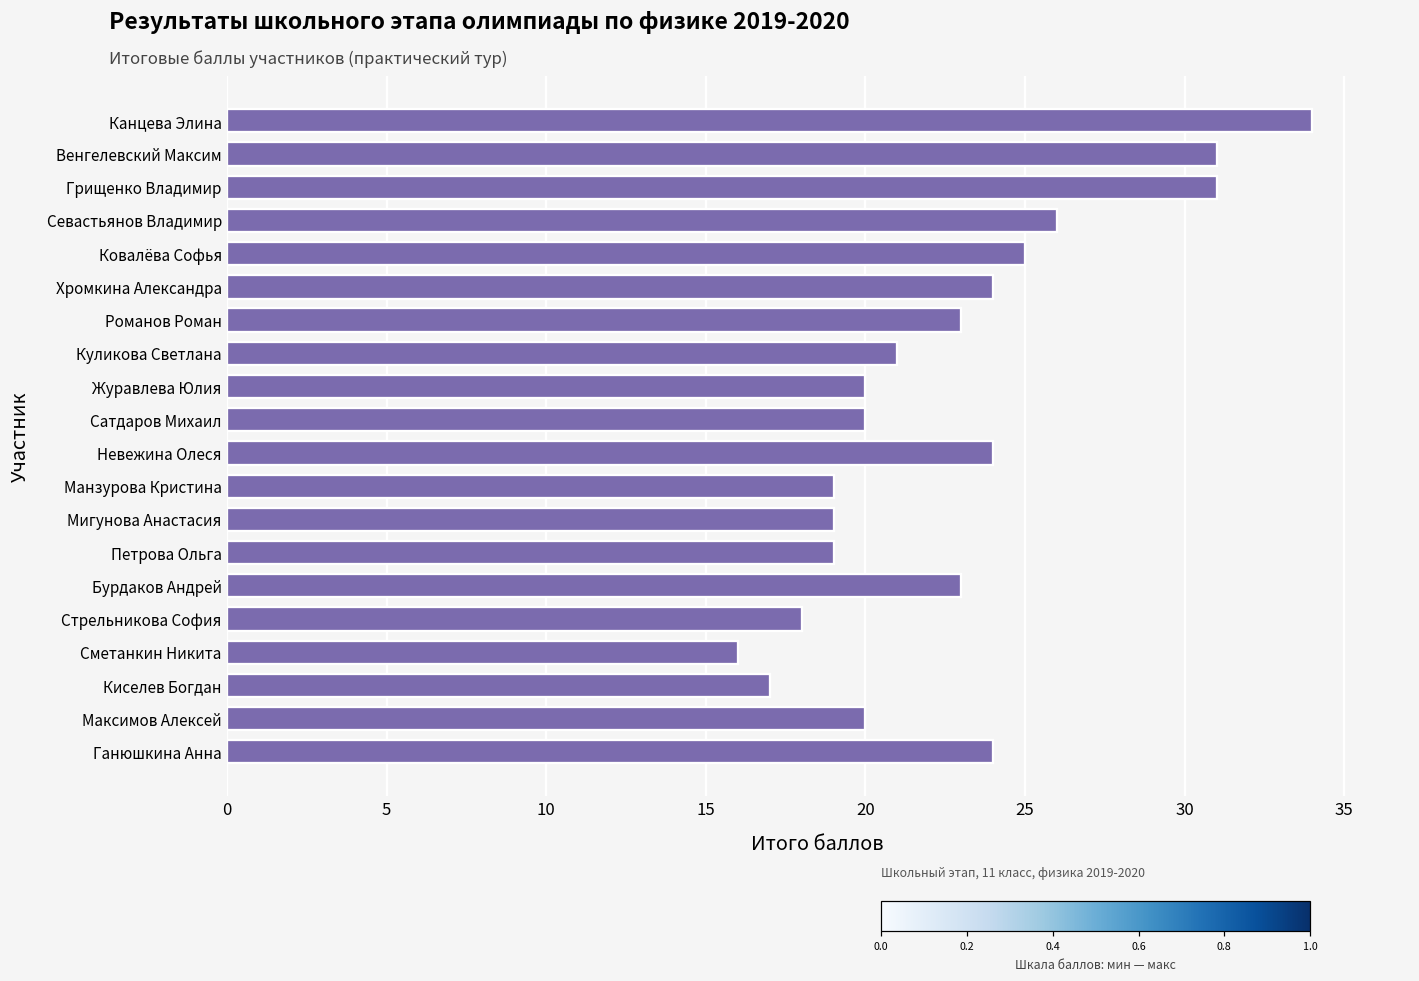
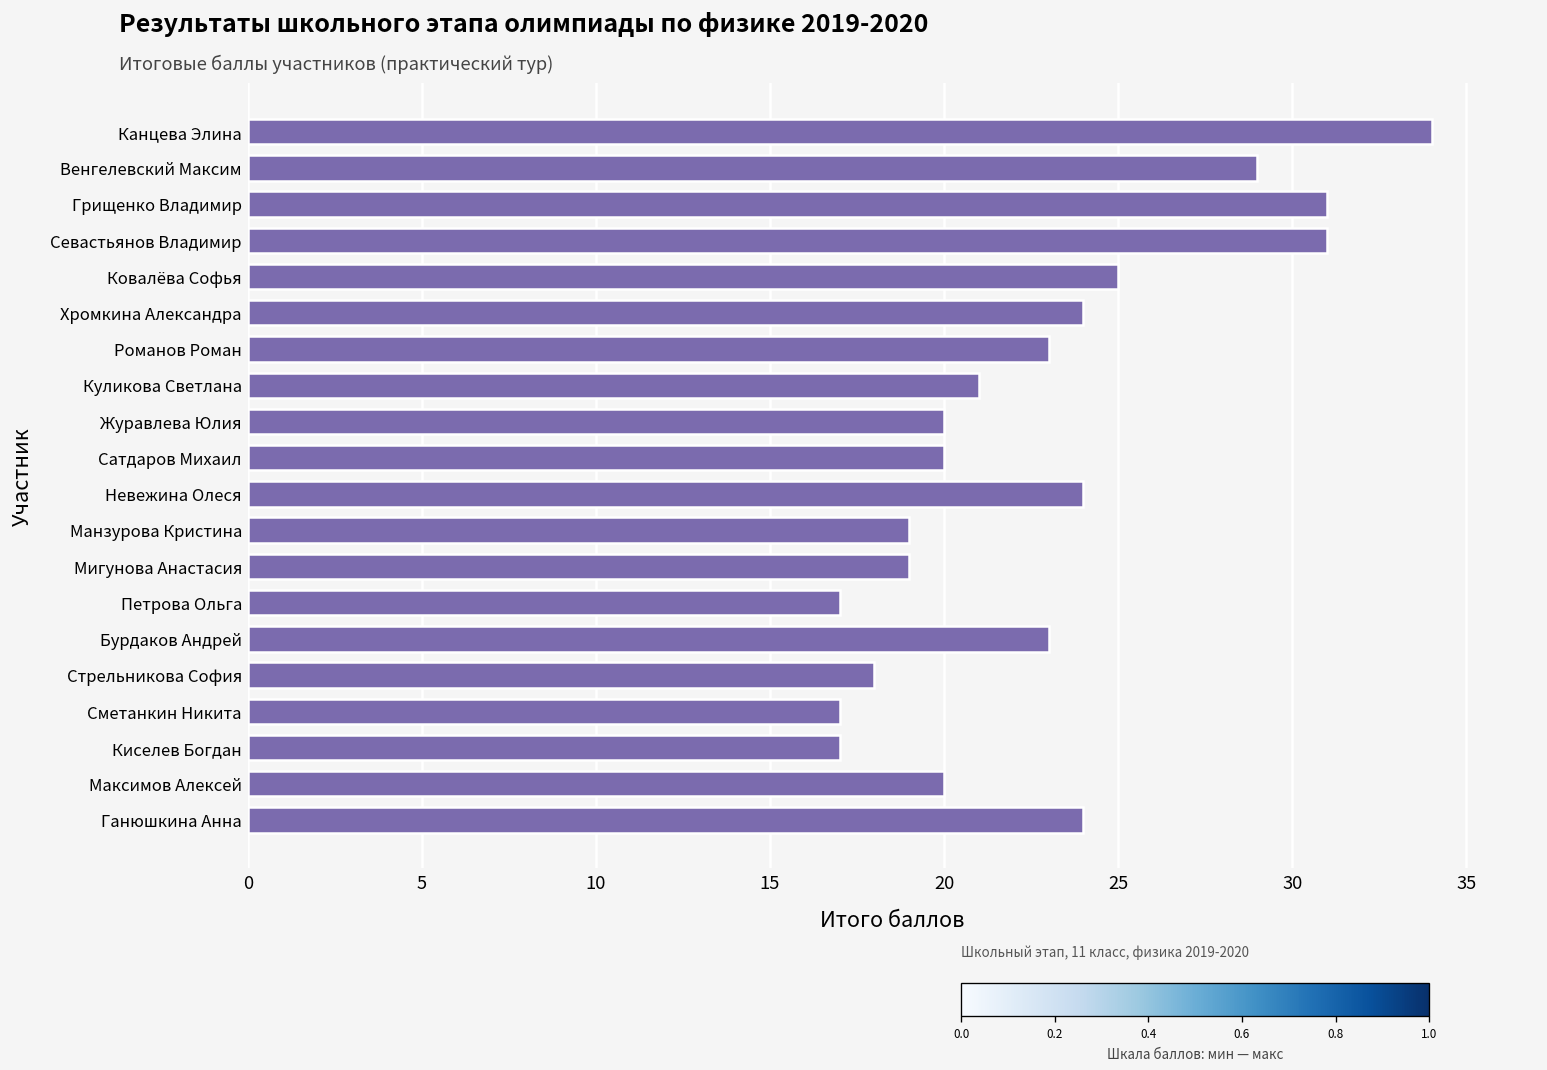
Венгелевский Максим: 31 -> 29
Севастьянов Владимир: 26 -> 31
Петрова Ольга: 19 -> 17
Сметанкин Никита: 16 -> 17
